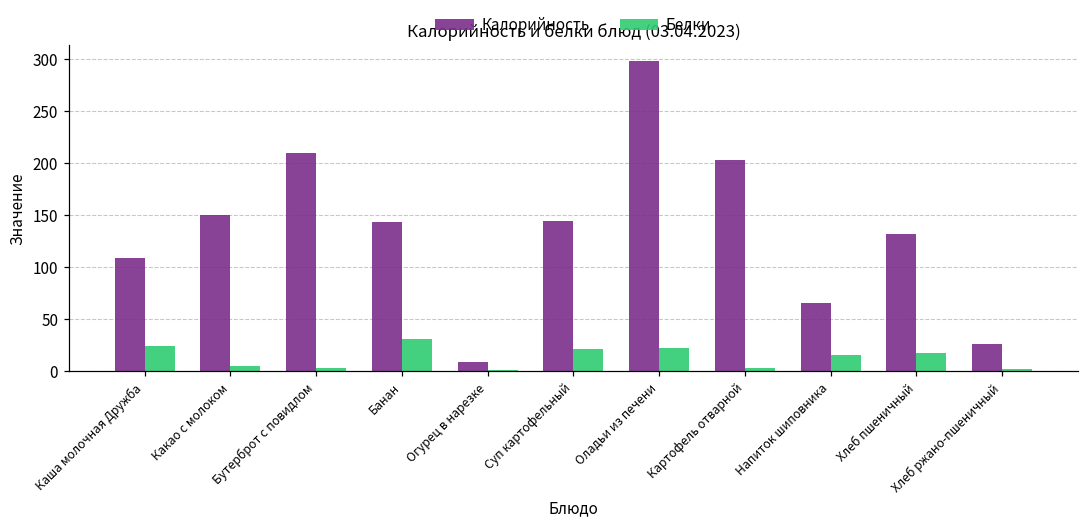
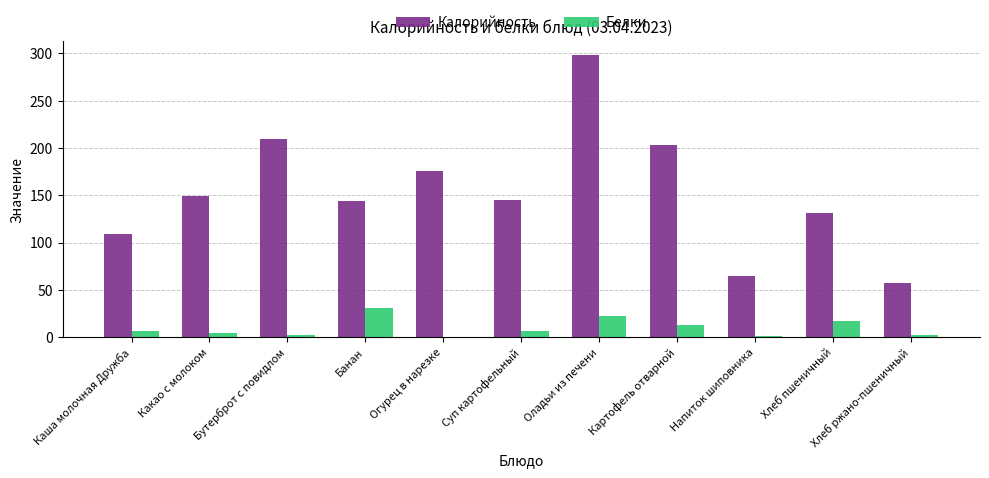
Белки, Каша молочная Дружба: 20 -> 10
Калорийность, Огурец в нарезке: 10 -> 180
Белки, Суп картофельный: 20 -> 10
Белки, Картофель отварной: 0 -> 10
Белки, Напиток шиповника: 20 -> 0
Калорийность, Хлеб ржано-пшеничный: 30 -> 60
